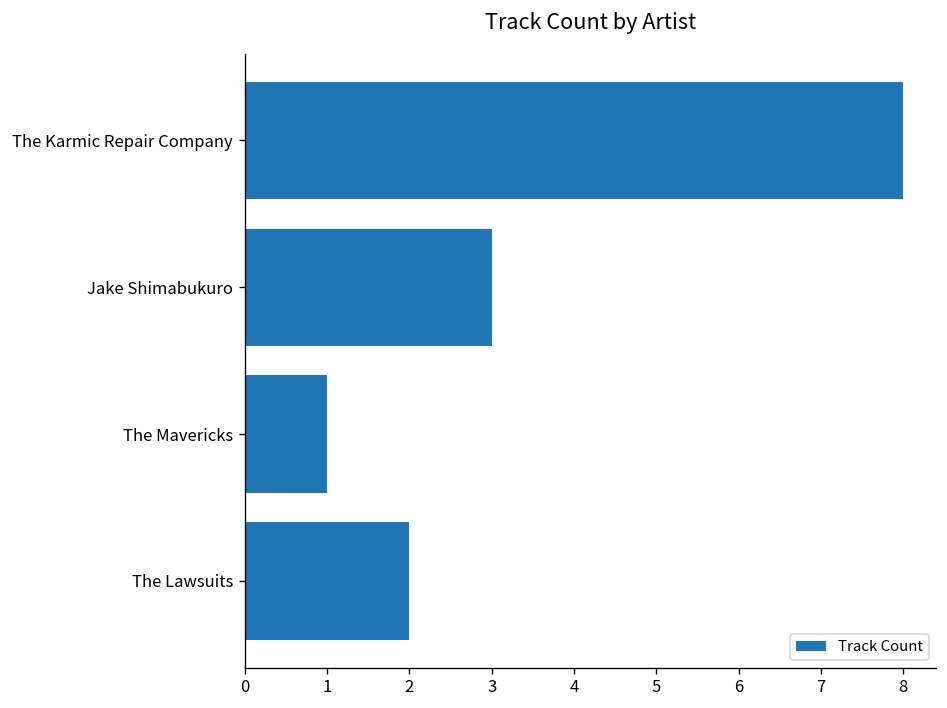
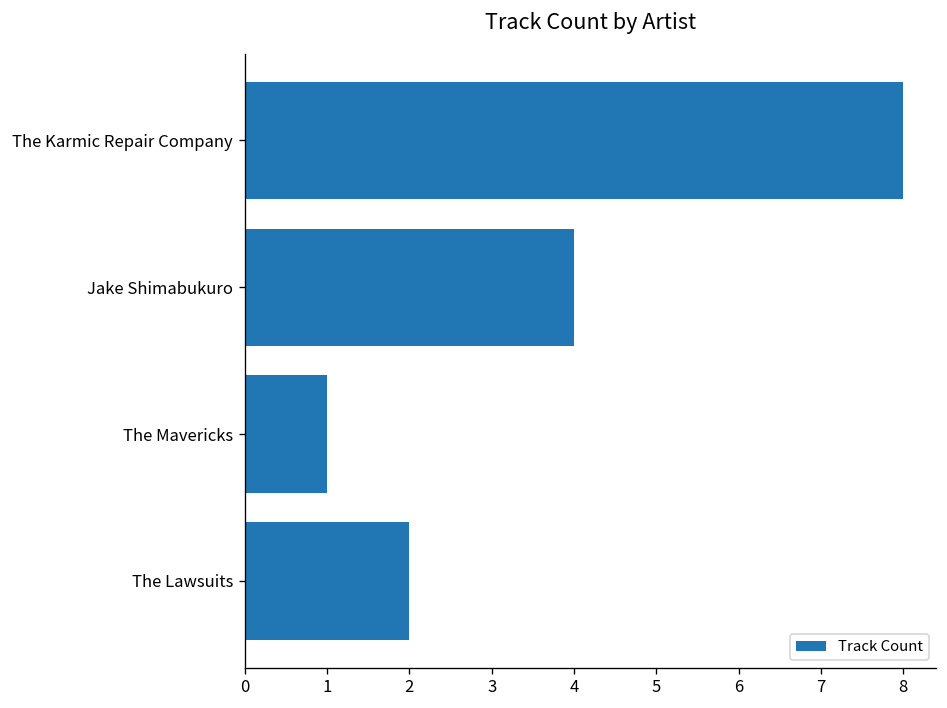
Jake Shimabukuro: 3 -> 4
